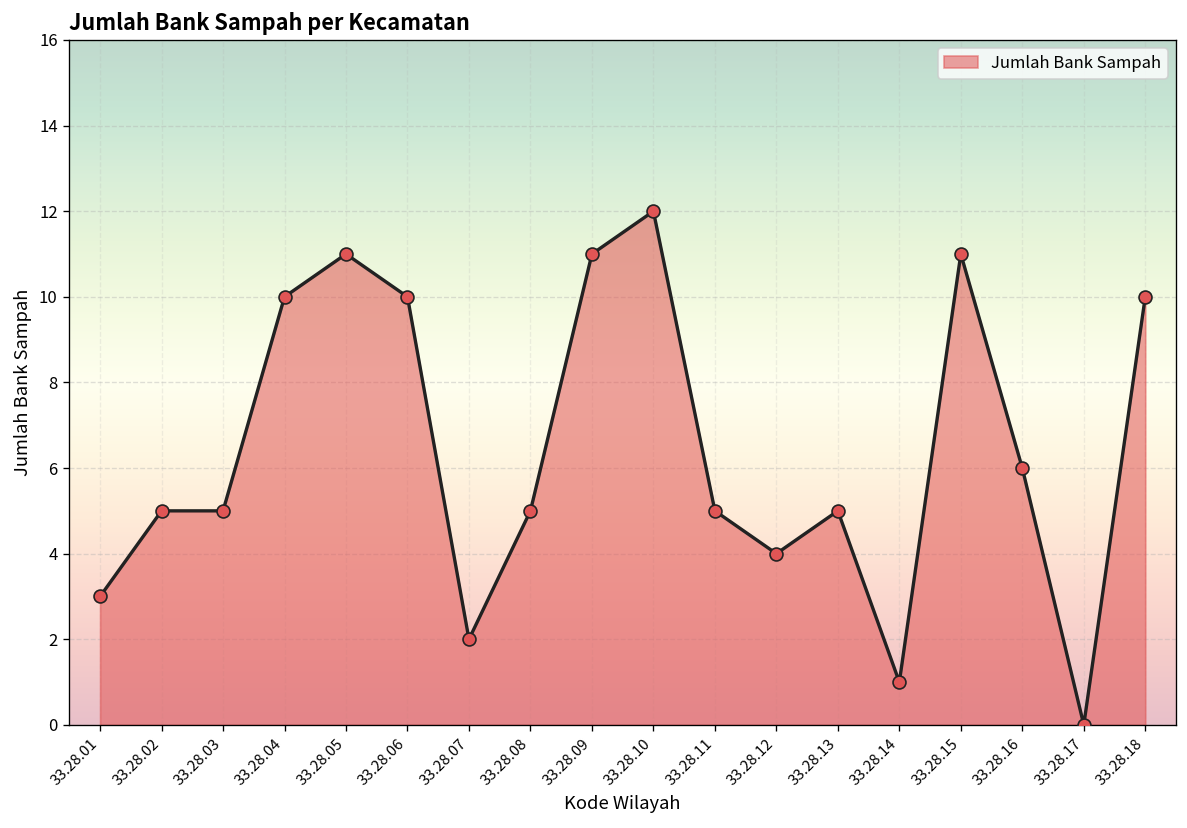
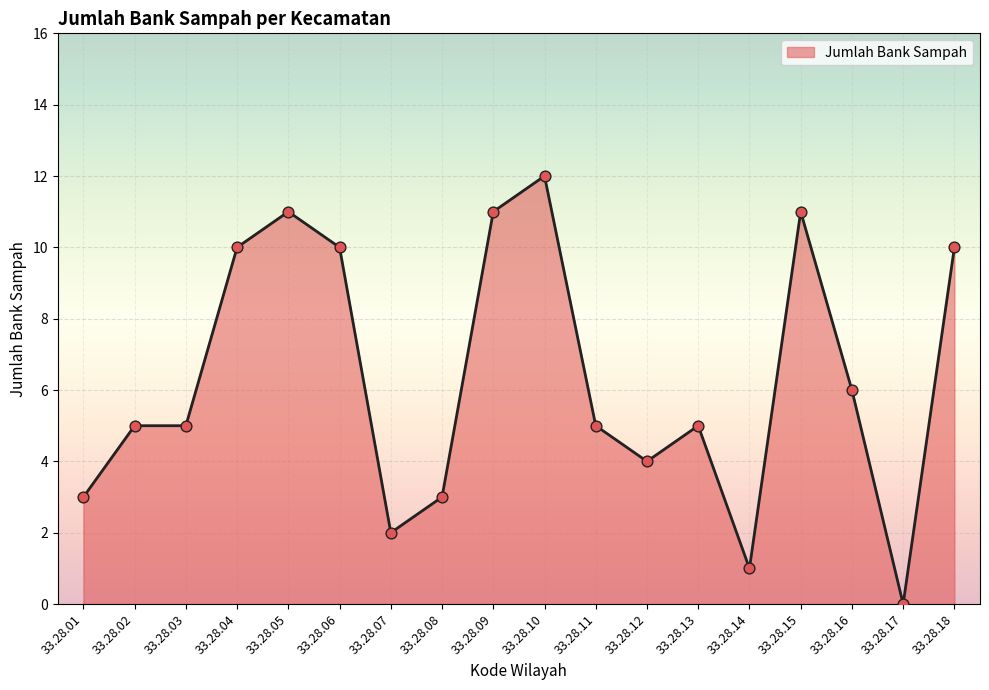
33.28.08: 5 -> 3
